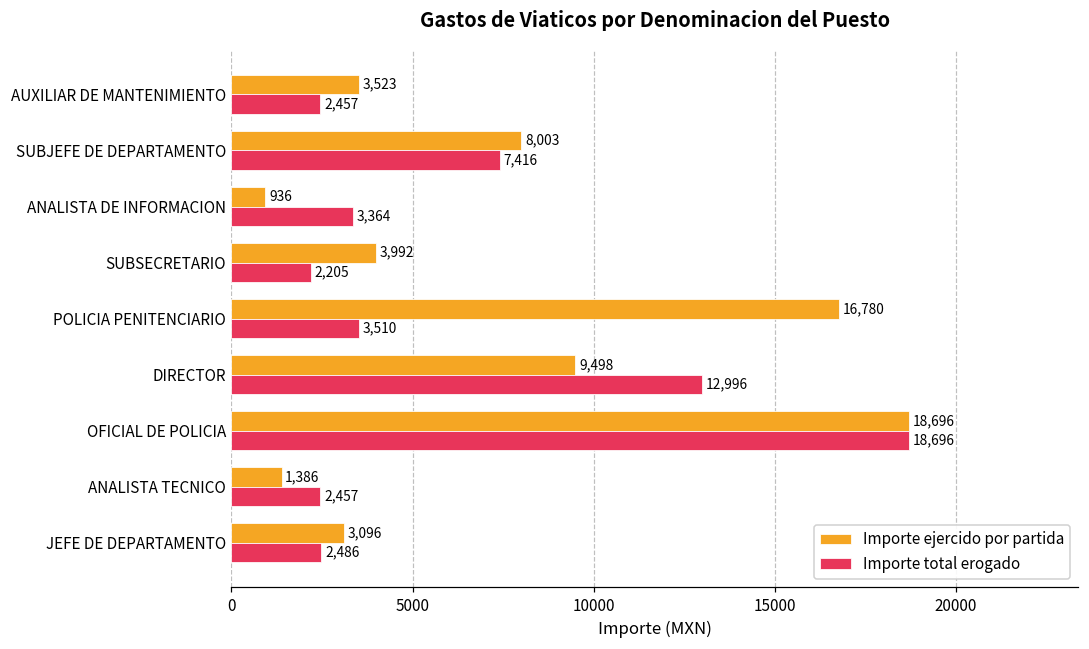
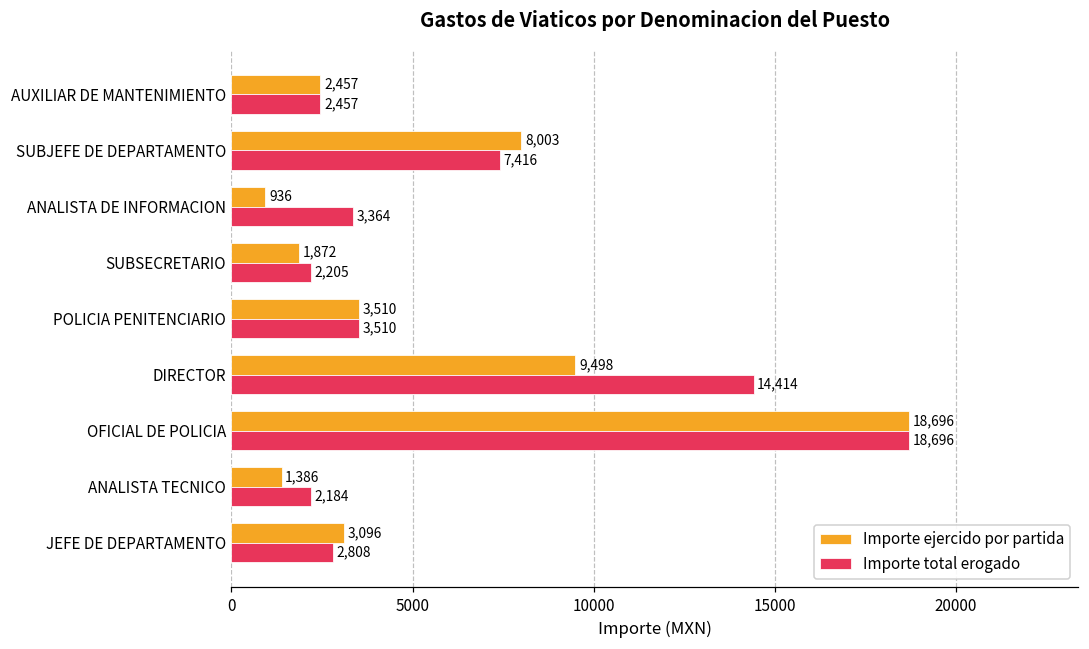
Importe ejercido por partida, AUXILIAR DE MANTENIMIENTO: 3,523 -> 2,457
Importe ejercido por partida, SUBSECRETARIO: 3,992 -> 1,872
Importe ejercido por partida, POLICIA PENITENCIARIO: 16,780 -> 3,510
Importe total erogado, DIRECTOR: 12,996 -> 14,414
Importe total erogado, ANALISTA TECNICO: 2,457 -> 2,184
Importe total erogado, JEFE DE DEPARTAMENTO: 2,486 -> 2,808
